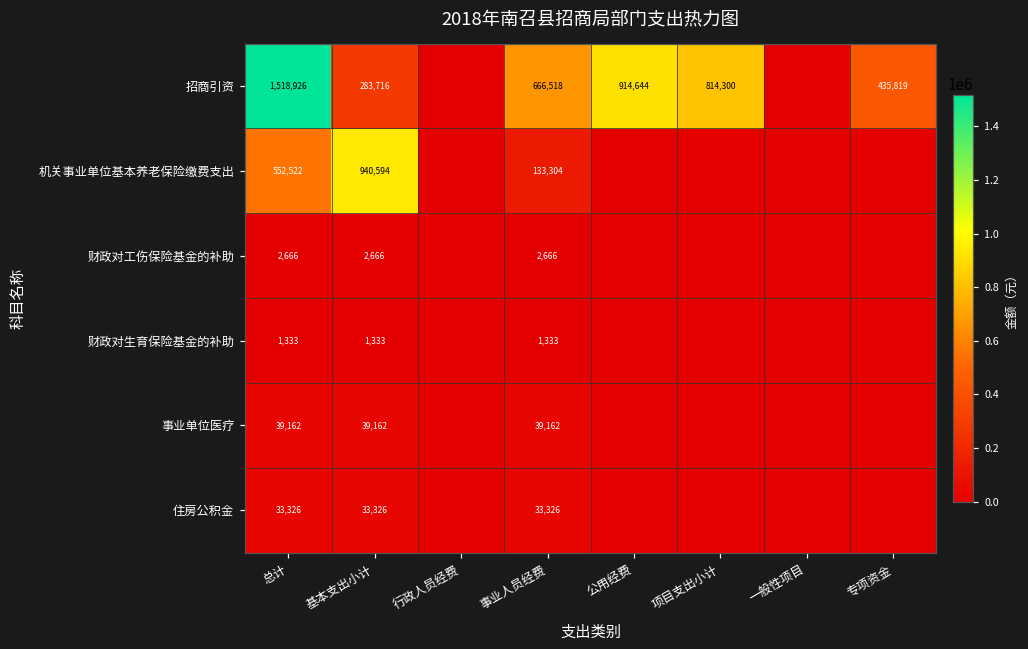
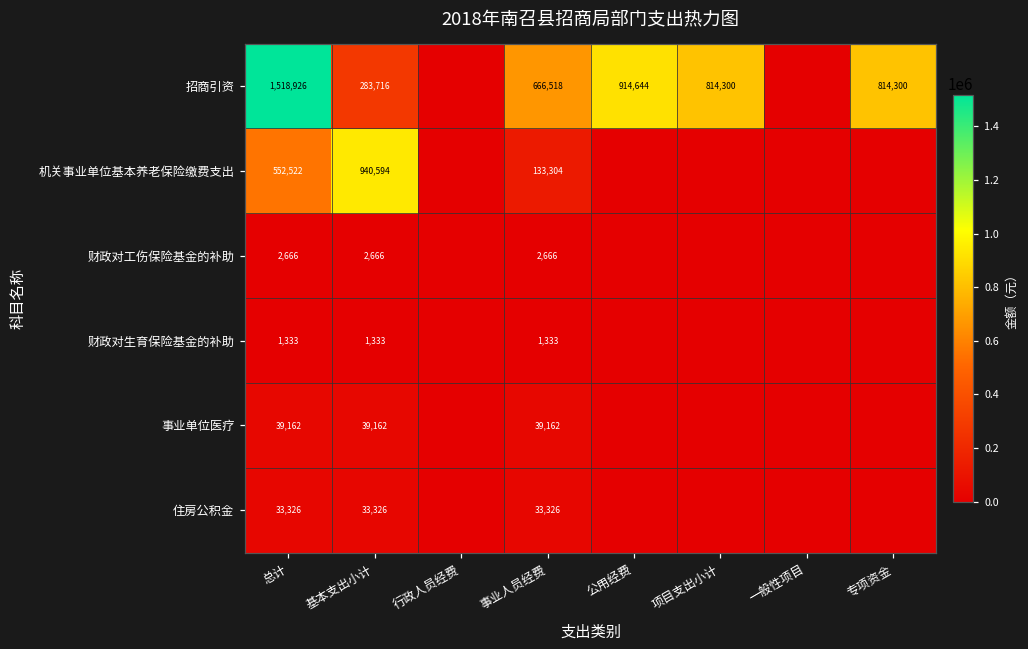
招商引资, 专项资金: 435,819 -> 814,300
